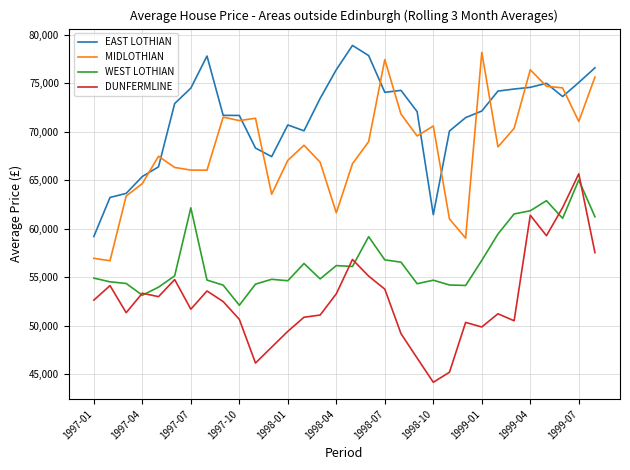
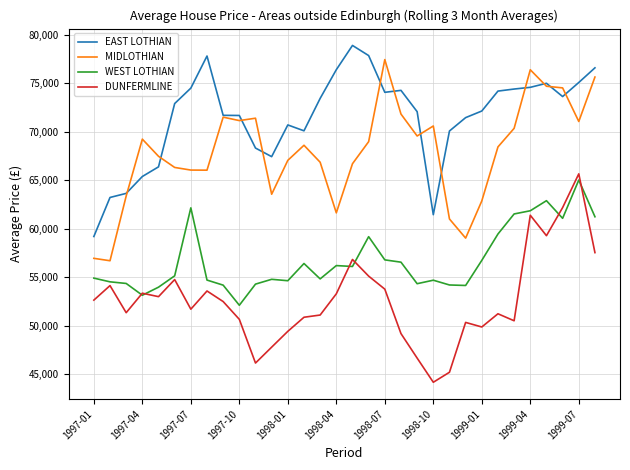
MIDLOTHIAN, 1997-04: 65,000 -> 69,000
MIDLOTHIAN, 1999-01: 78,000 -> 63,000
